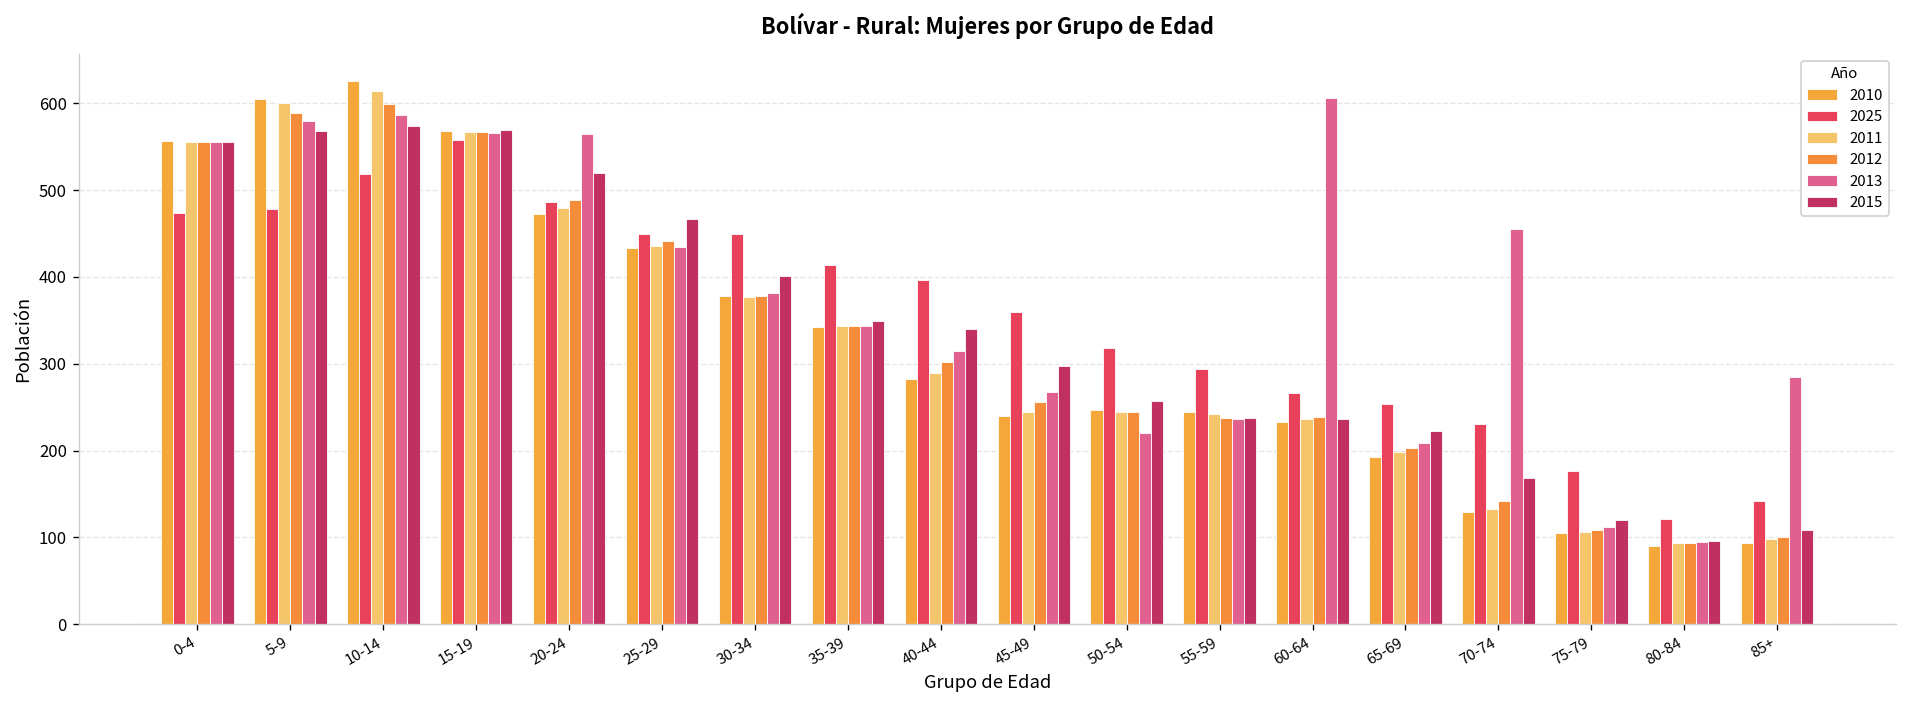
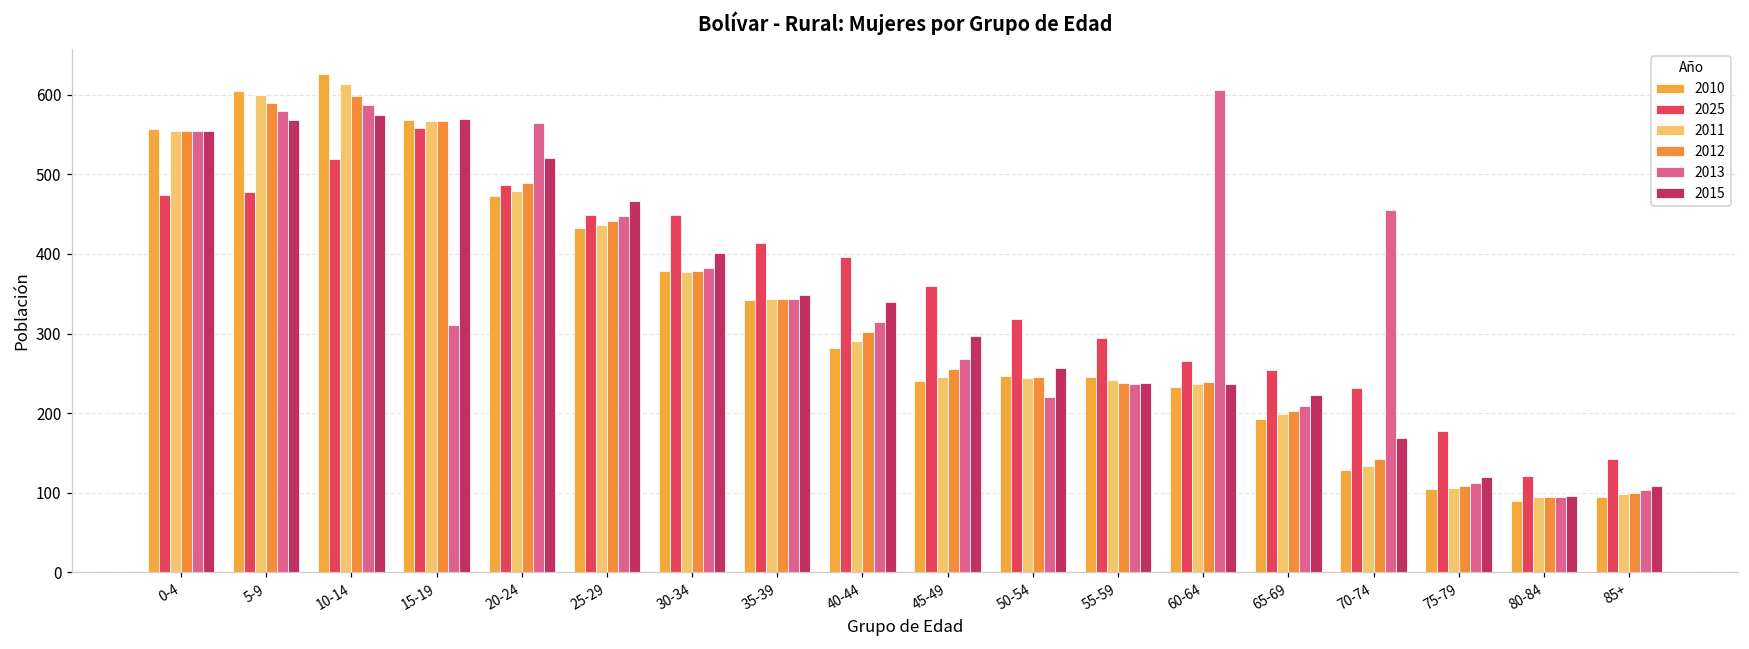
2013, 15-19: 570 -> 310
2013, 25-29: 430 -> 450
2013, 85+: 290 -> 100
